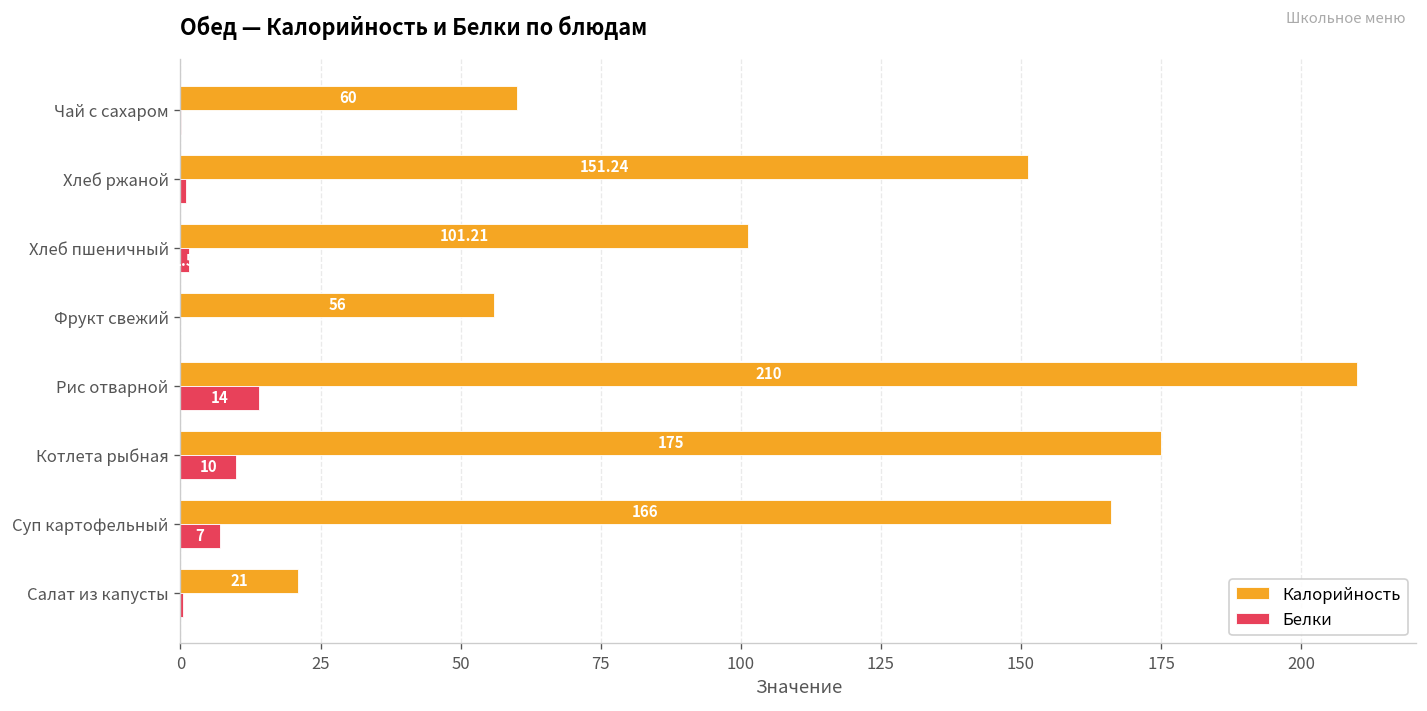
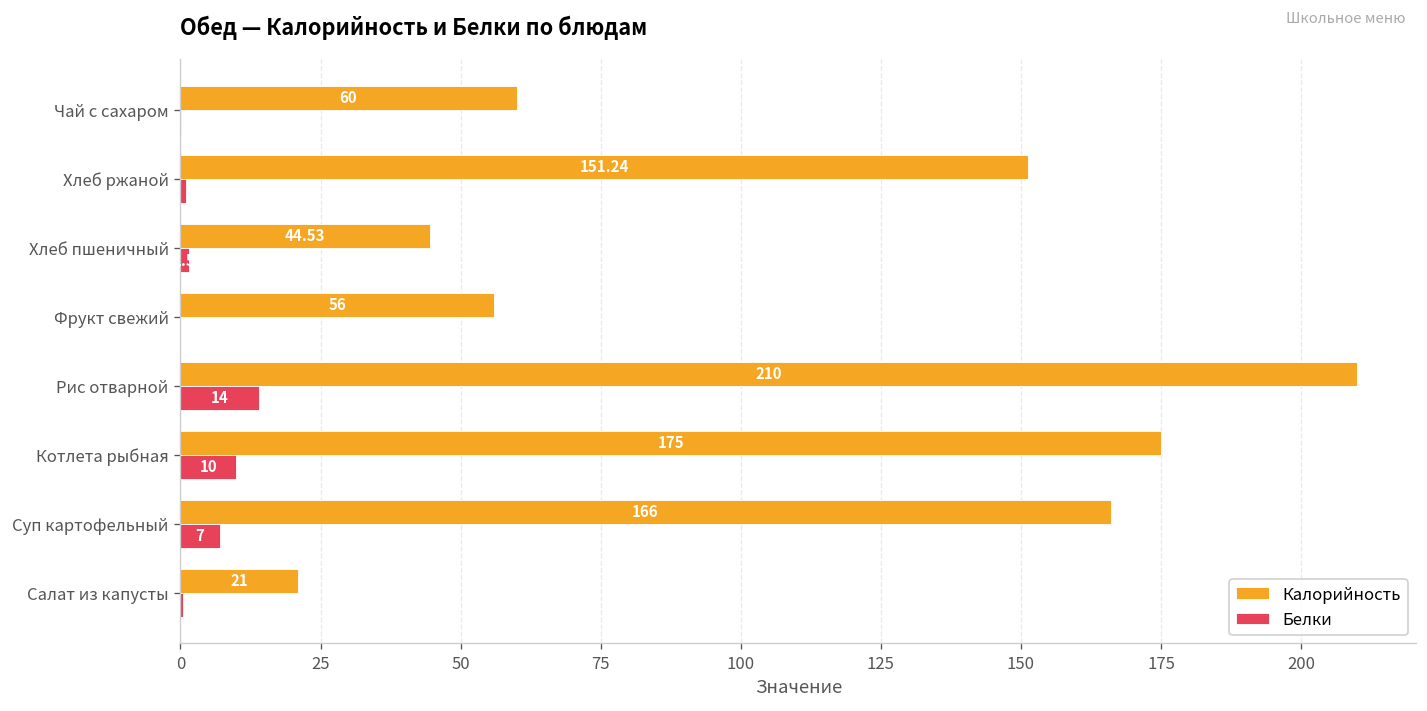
Калорийность, Хлеб пшеничный: 101.21 -> 44.53
